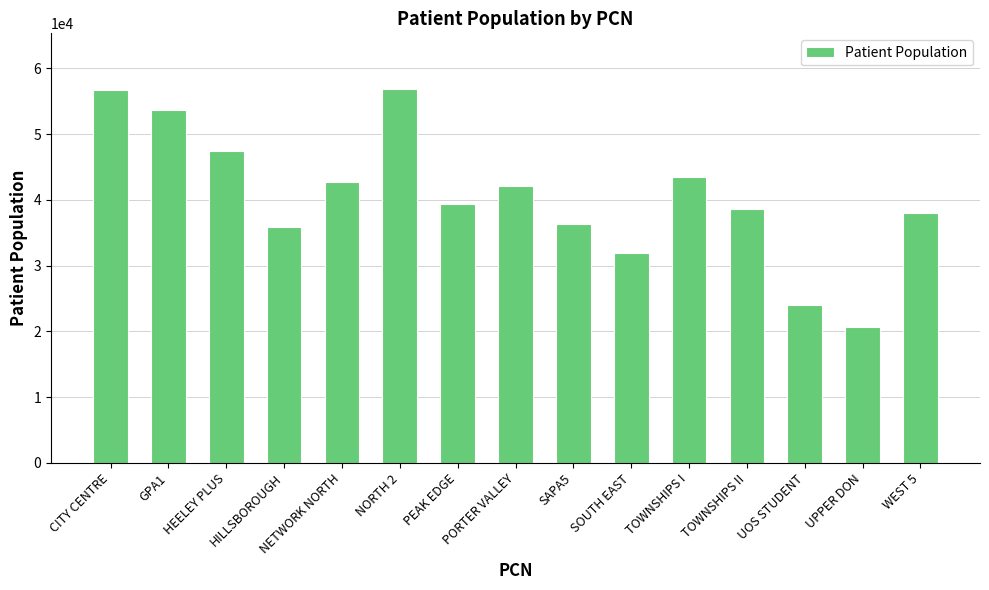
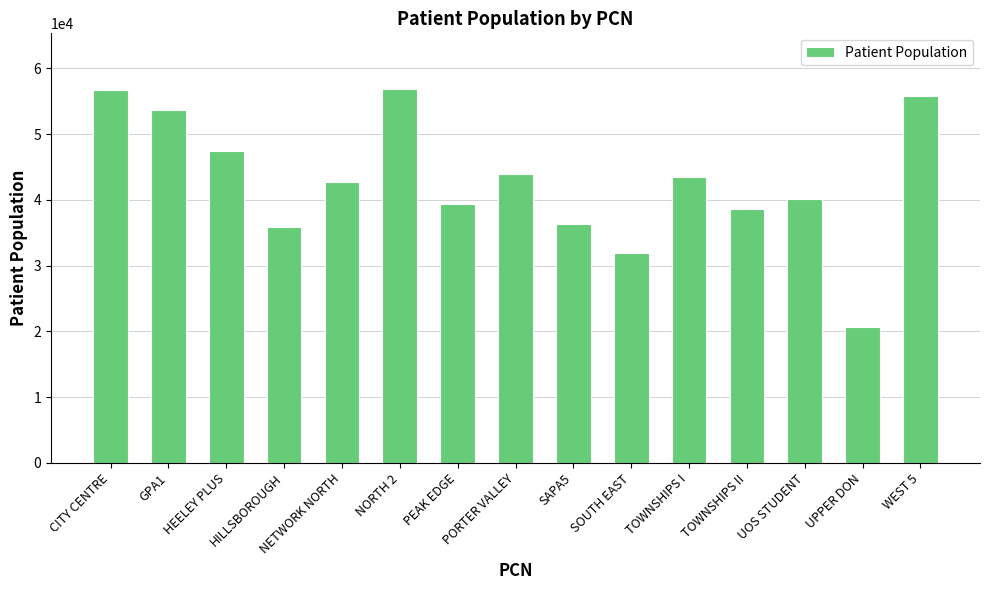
PORTER VALLEY: 42000 -> 44000
UOS STUDENT: 24000 -> 40000
WEST 5: 38000 -> 56000
